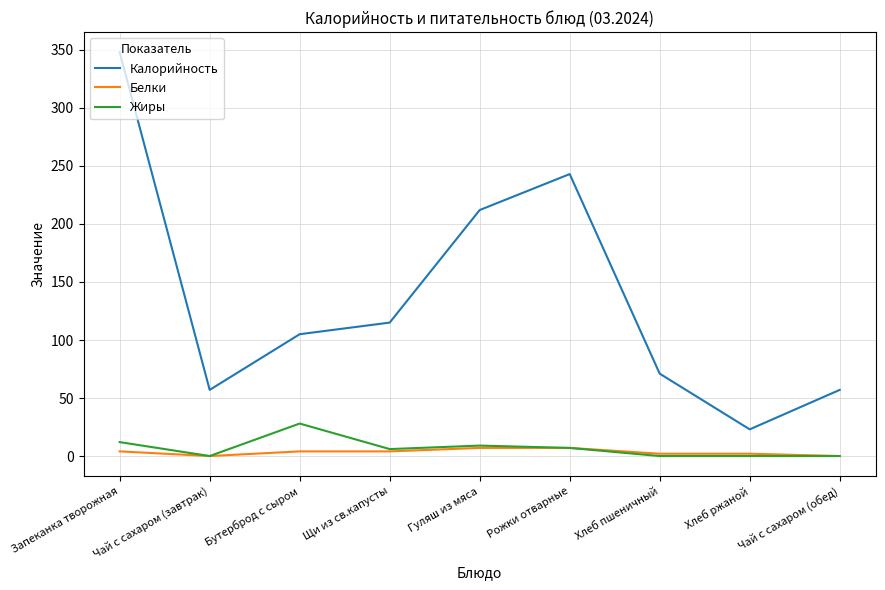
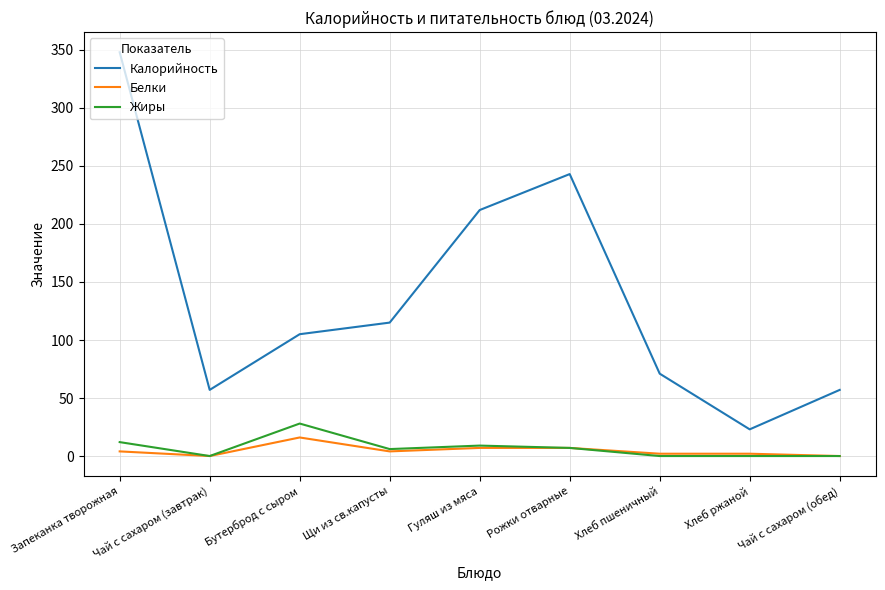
Белки, Бутерброд с сыром: 4 -> 16
